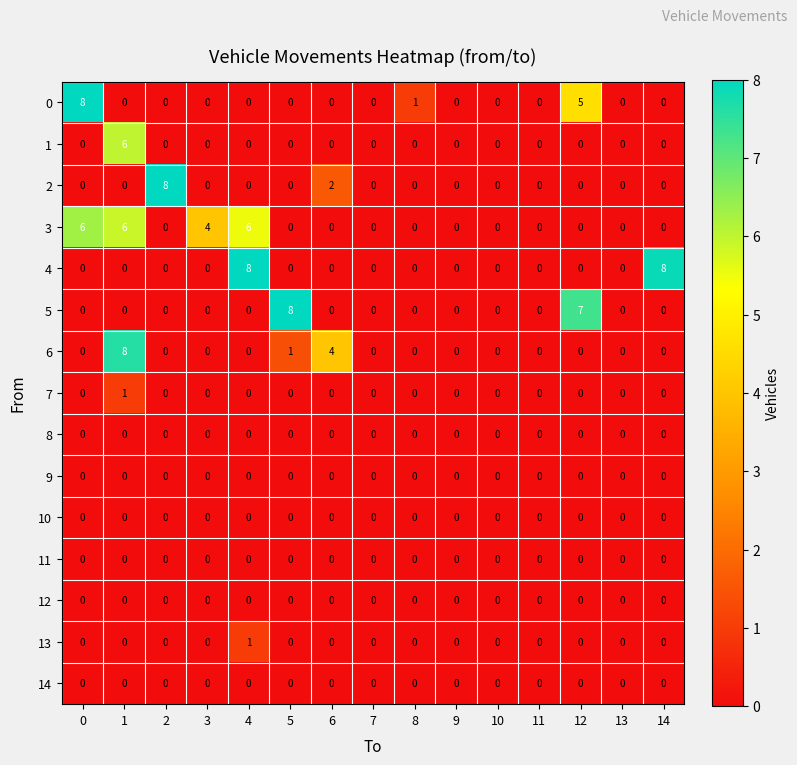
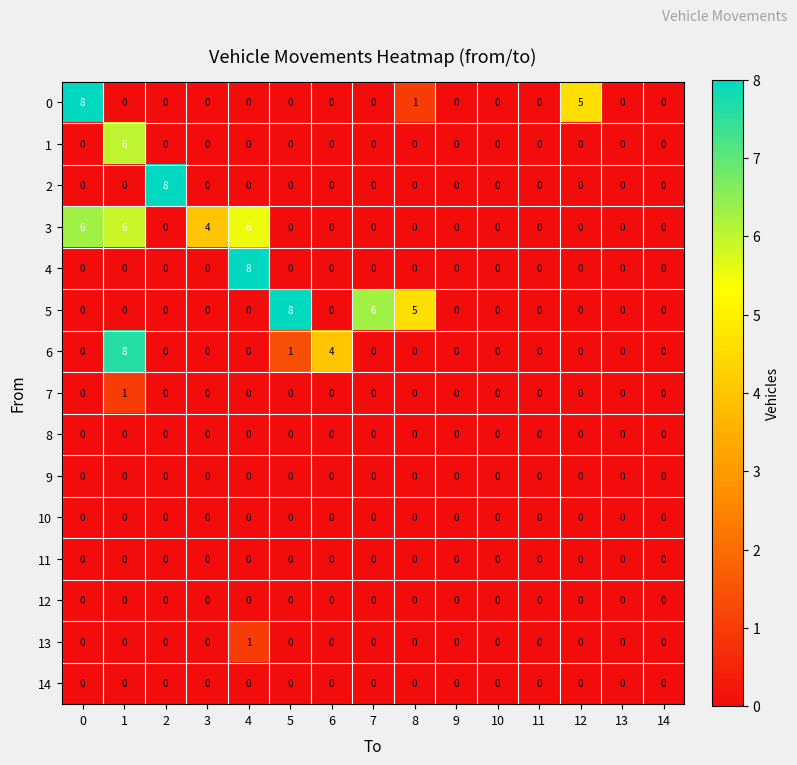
2, 6: 2 -> 0
4, 14: 8 -> 0
5, 7: 0 -> 6
5, 8: 0 -> 5
5, 12: 7 -> 0
